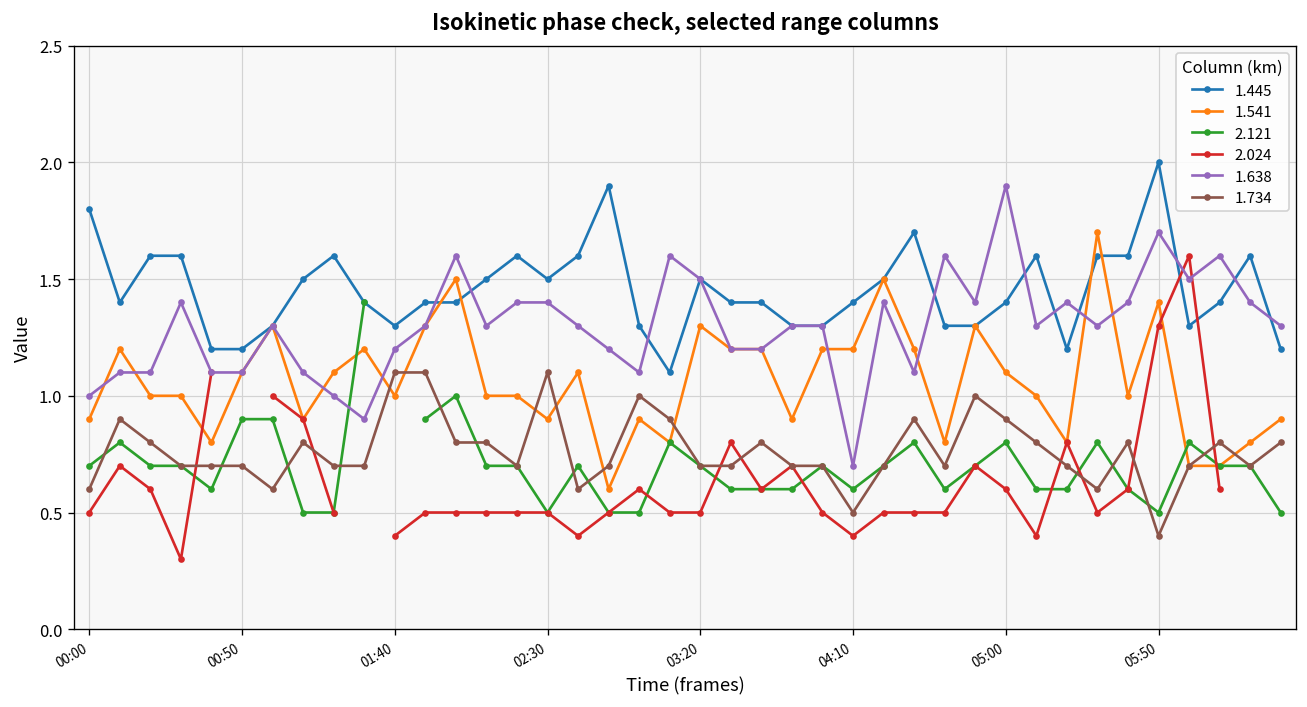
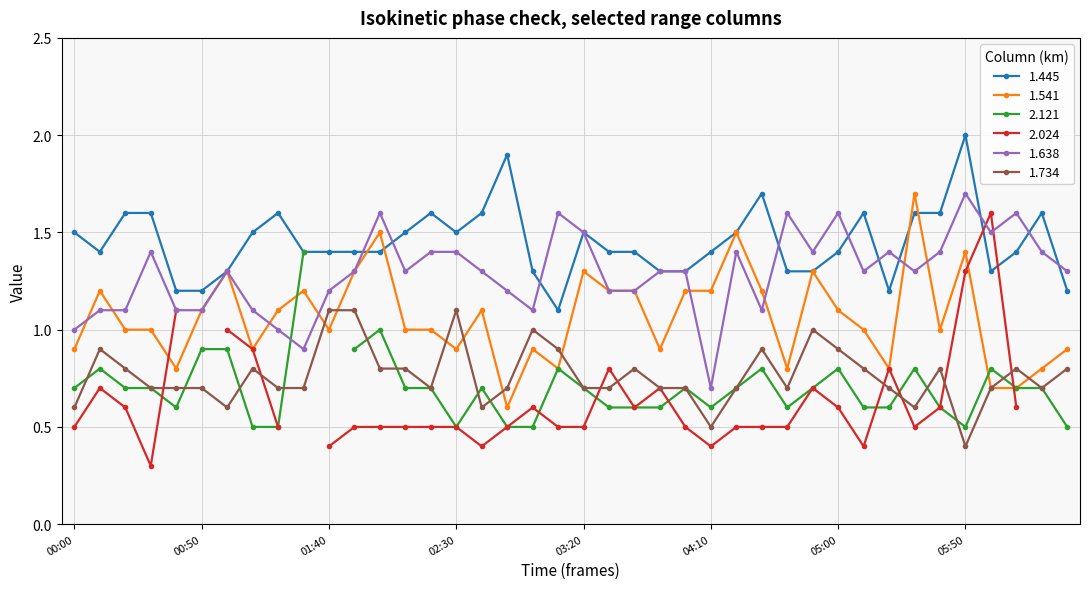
1.445, 00:00: 1.8 -> 1.5
1.445, 01:40: 1.3 -> 1.4
1.638, 05:00: 1.9 -> 1.6
